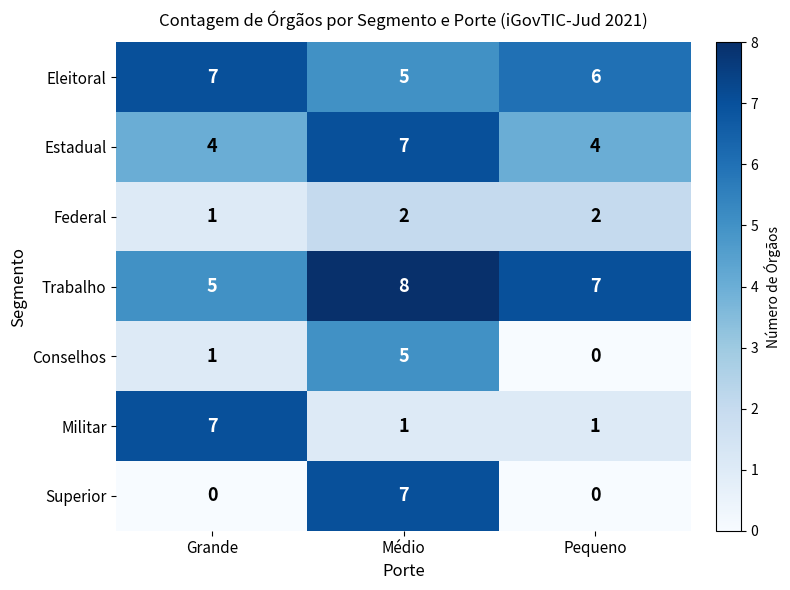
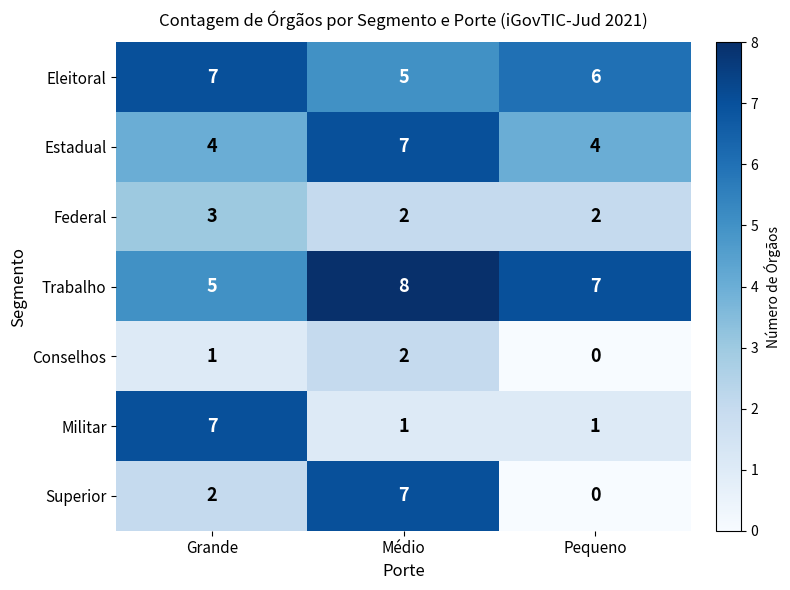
Federal, Grande: 1 -> 3
Conselhos, Médio: 5 -> 2
Superior, Grande: 0 -> 2
